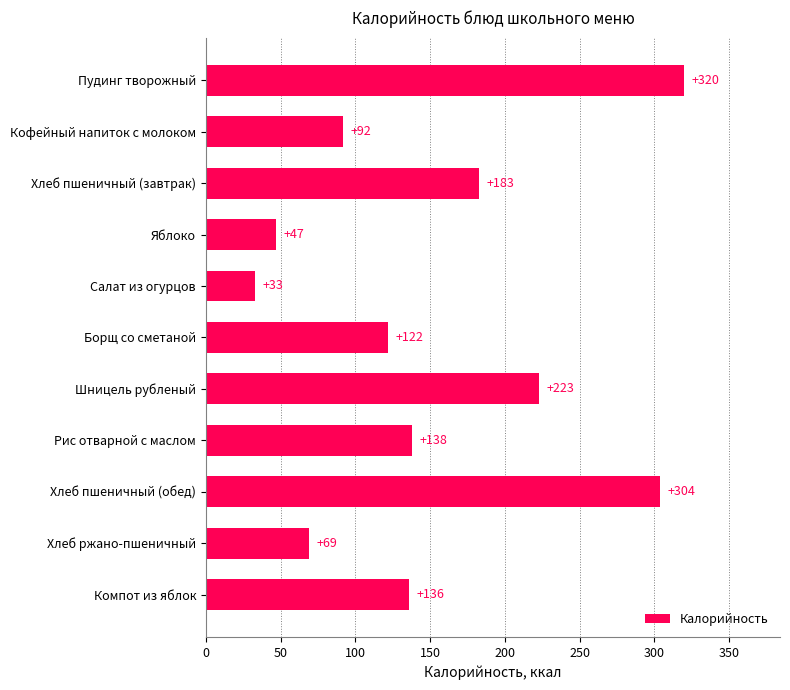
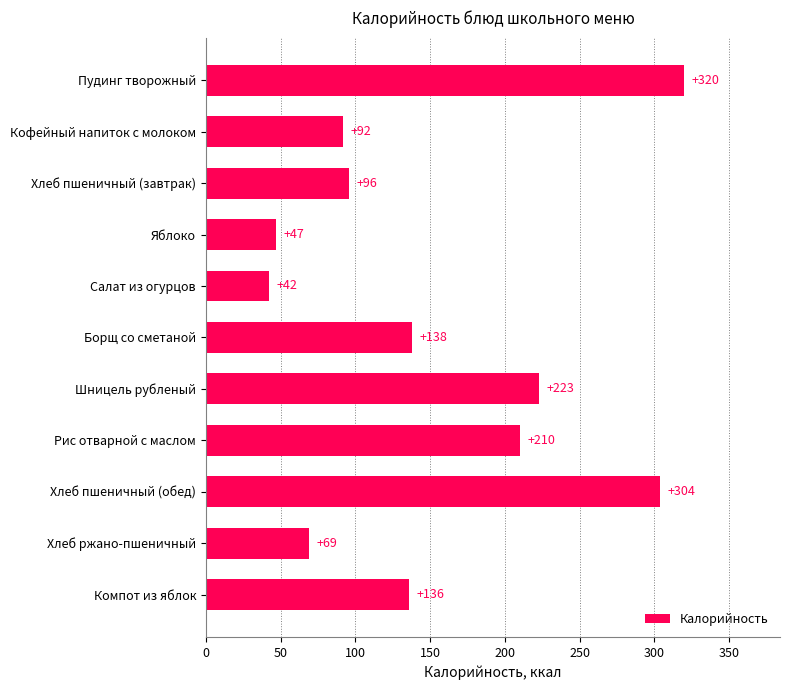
Хлеб пшеничный (завтрак): +183 -> +96
Салат из огурцов: +33 -> +42
Борщ со сметаной: +122 -> +138
Рис отварной с маслом: +138 -> +210
